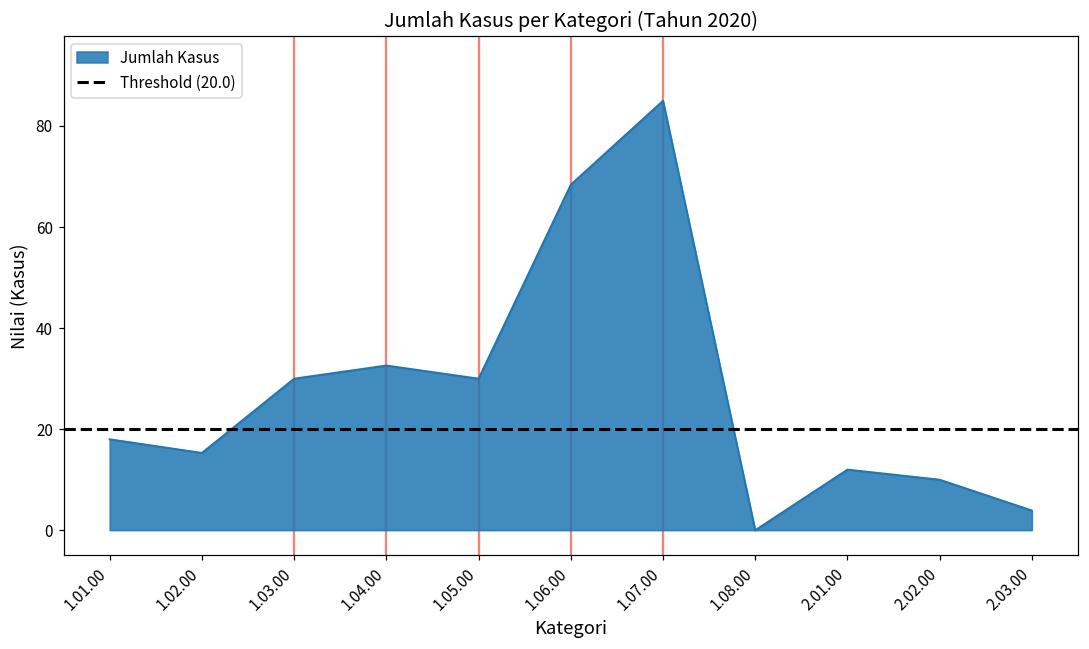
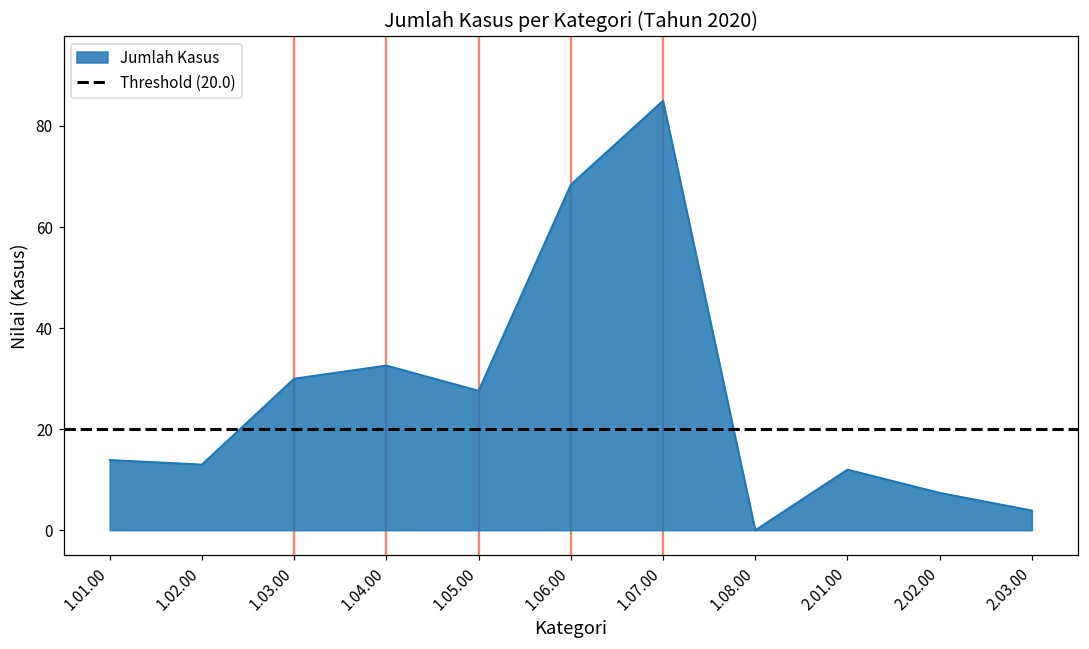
1.01.00: 18 -> 14
1.02.00: 15 -> 13
1.05.00: 30 -> 28
2.02.00: 10 -> 7
